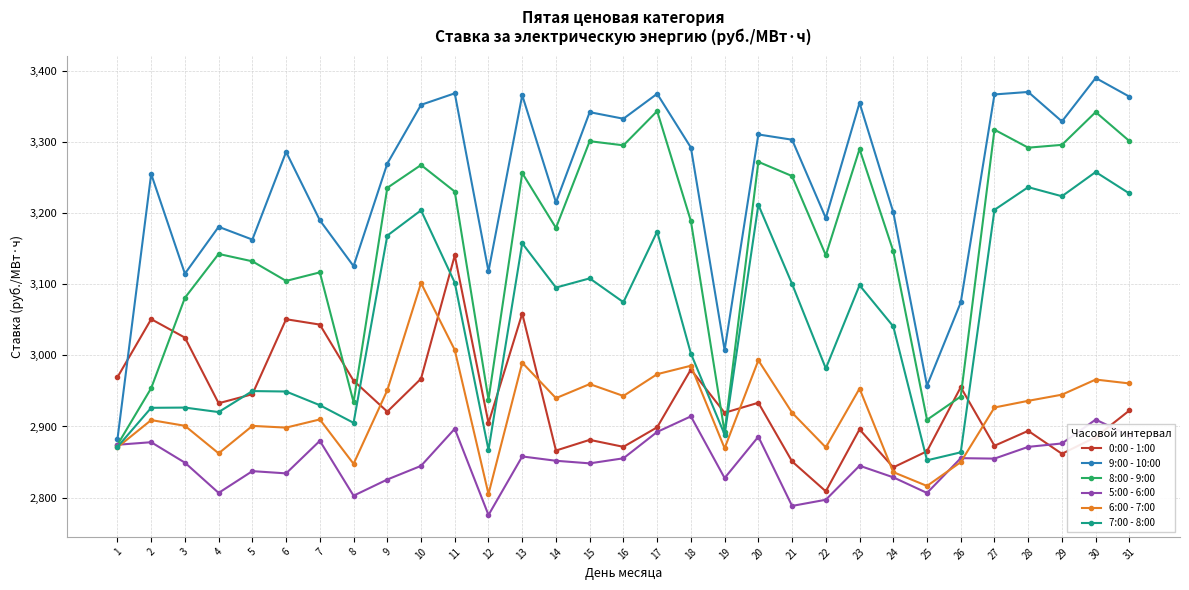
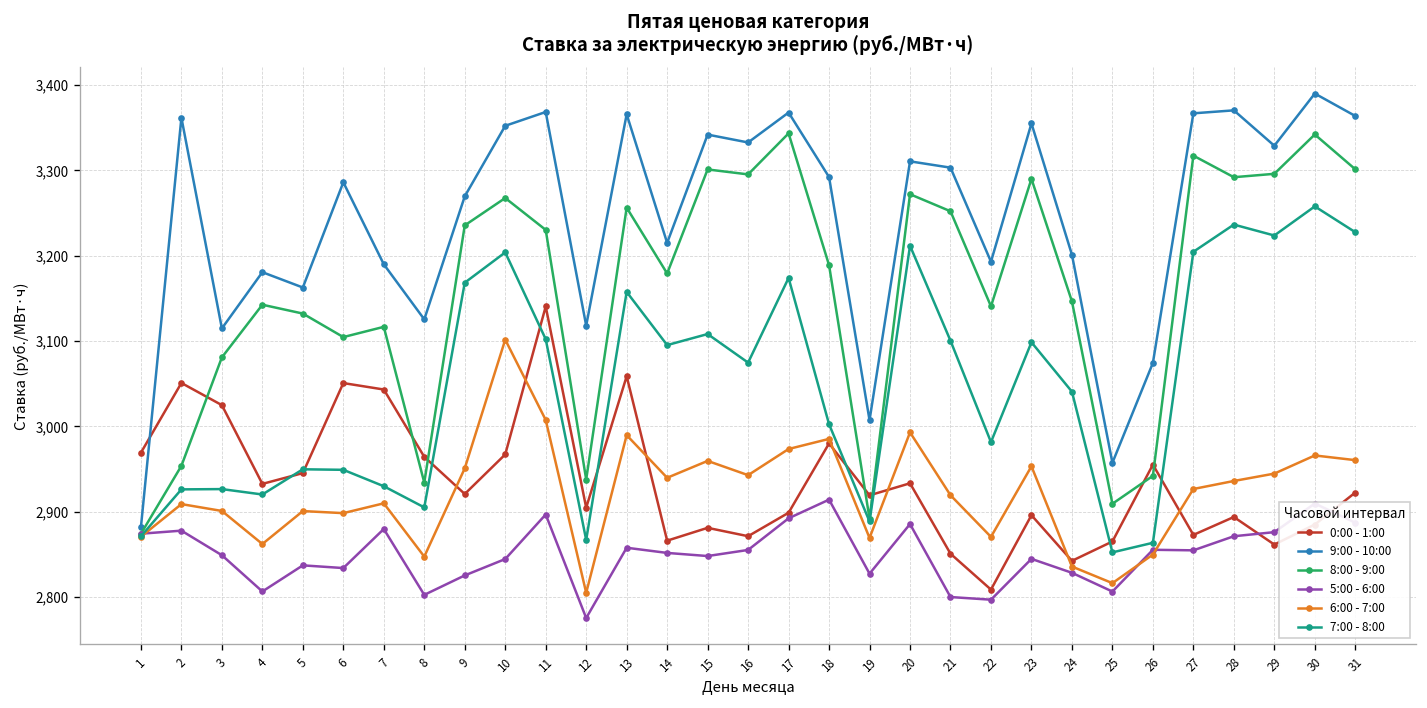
9:00 - 10:00, 2: 3,260 -> 3,360
5:00 - 6:00, 21: 2,790 -> 2,800
